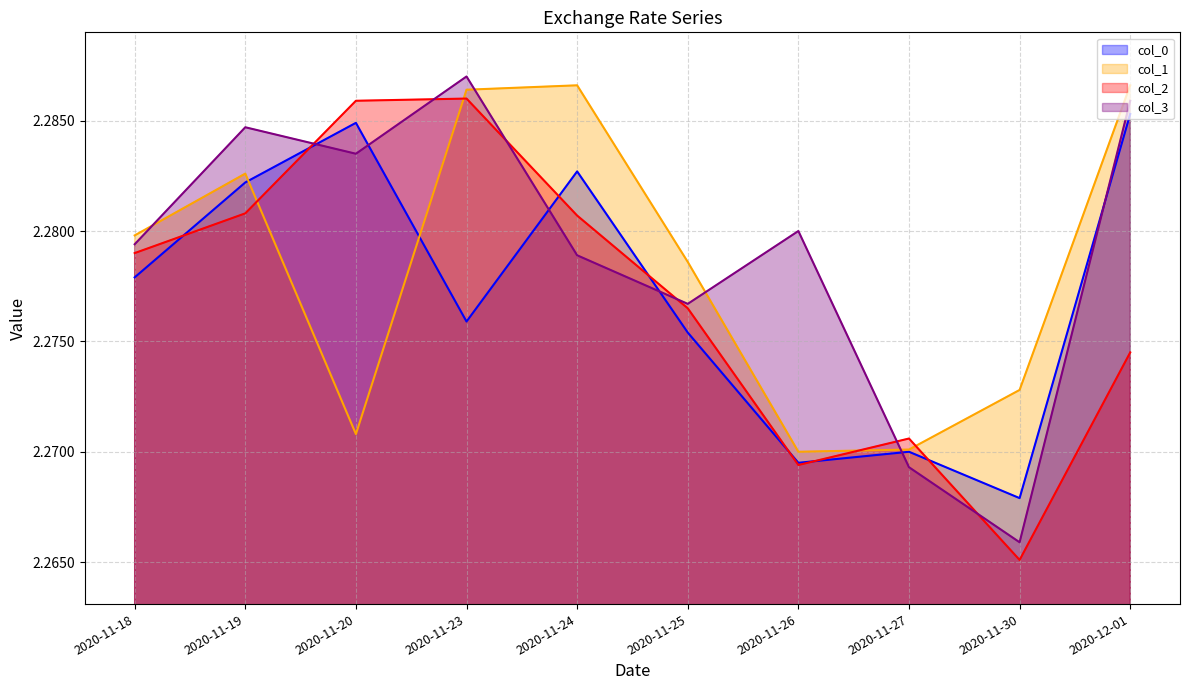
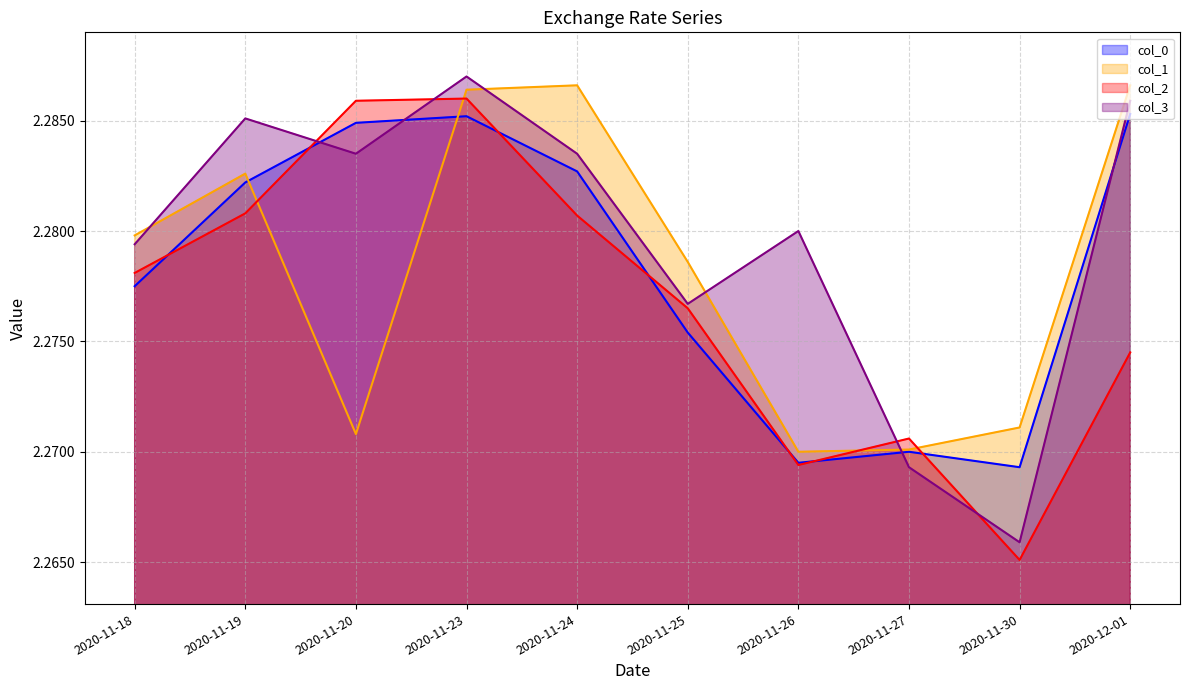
col_0, 2020-11-18: 2.2779 -> 2.2775
col_2, 2020-11-18: 2.2790 -> 2.2781
col_3, 2020-11-19: 2.2847 -> 2.2851
col_0, 2020-11-23: 2.2759 -> 2.2852
col_3, 2020-11-24: 2.2789 -> 2.2835
col_0, 2020-11-30: 2.2679 -> 2.2693
col_1, 2020-11-30: 2.2728 -> 2.2711
